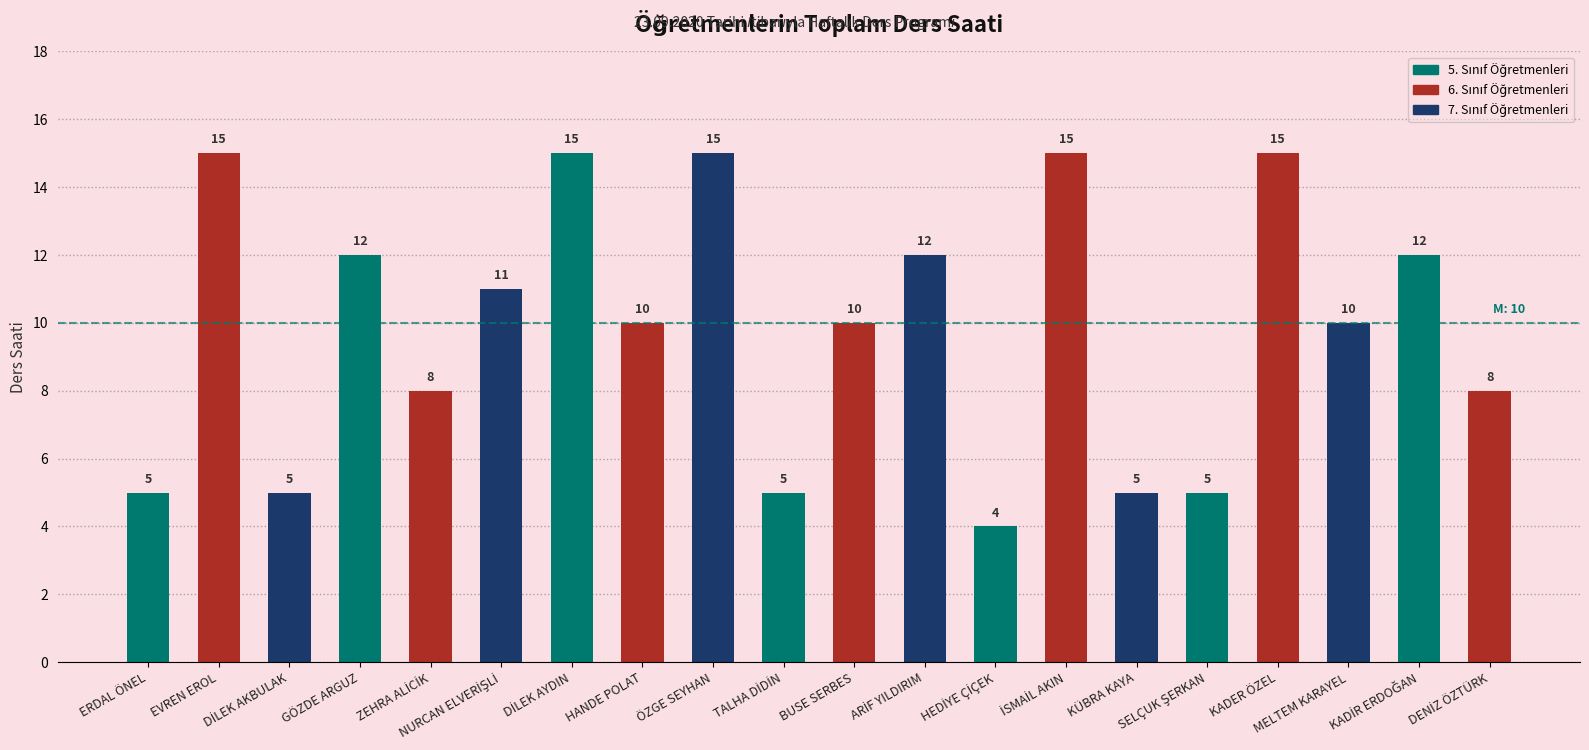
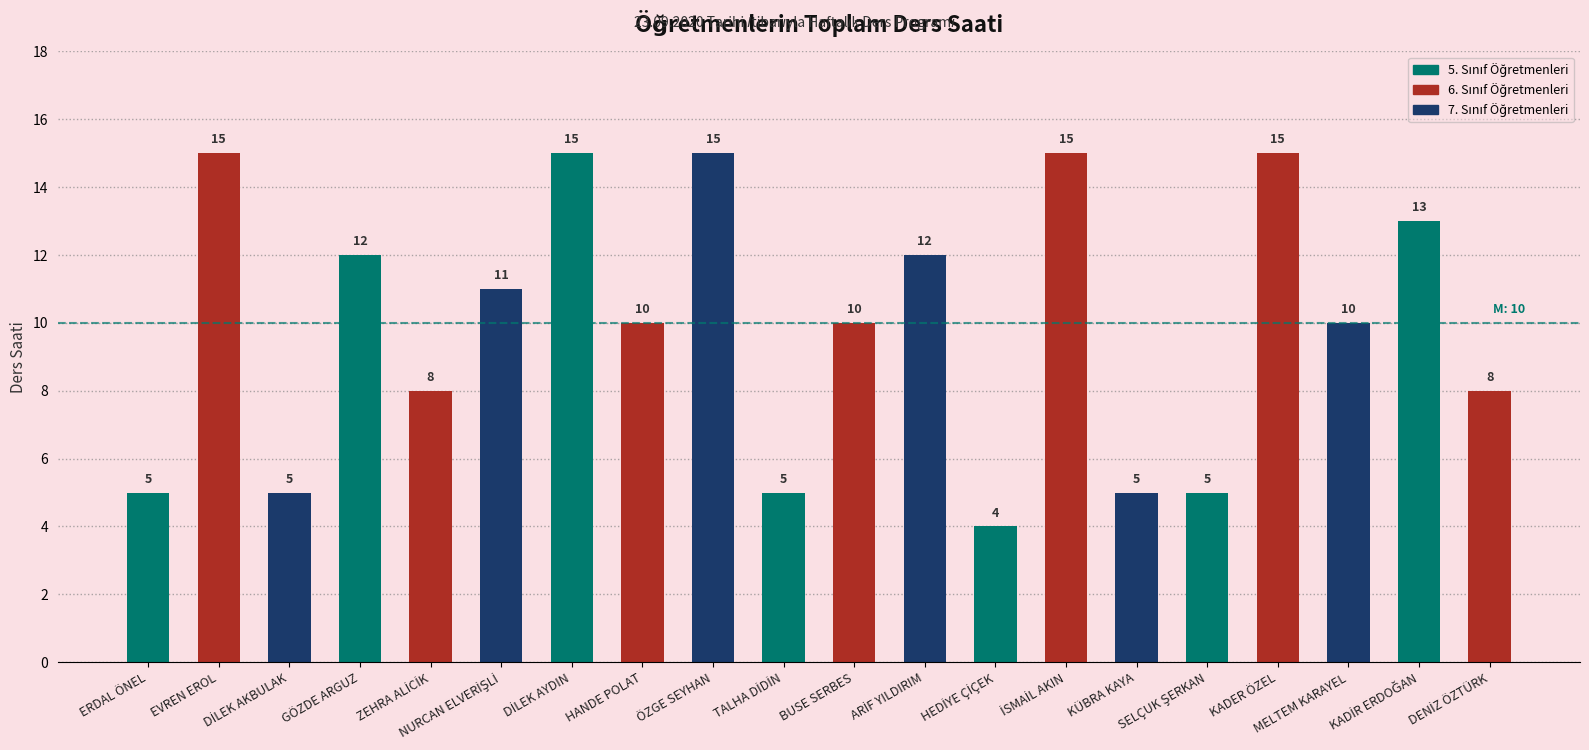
KADİR ERDOĞAN: 12 -> 13
